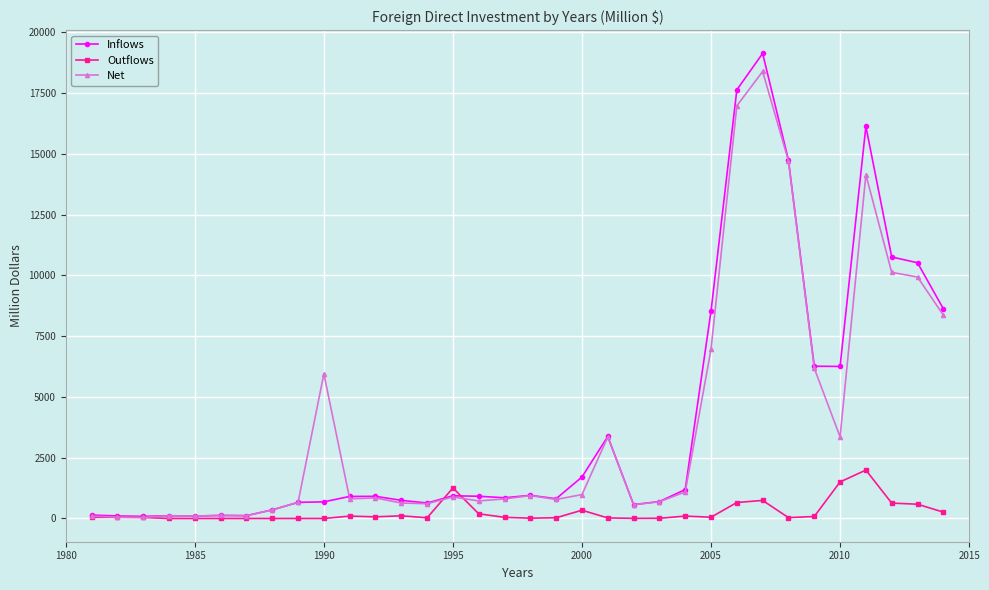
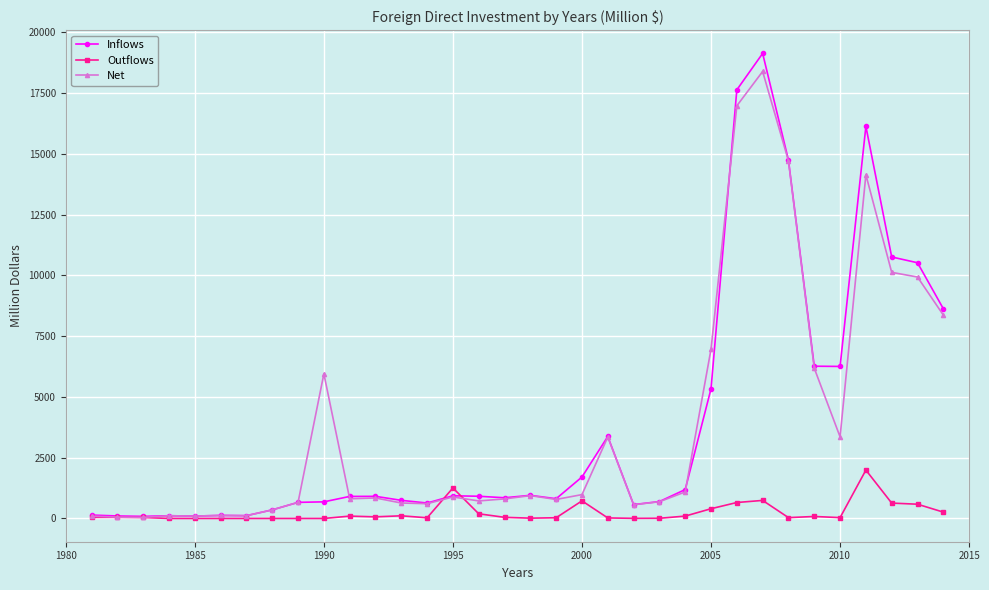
Outflows, 2000: 300 -> 700
Inflows, 2005: 8500 -> 5300
Outflows, 2005: 100 -> 400
Outflows, 2010: 1500 -> 0
